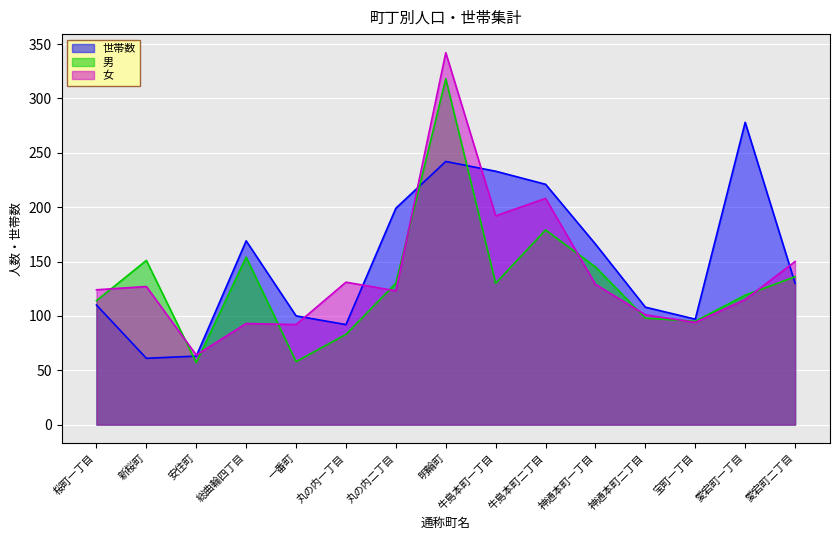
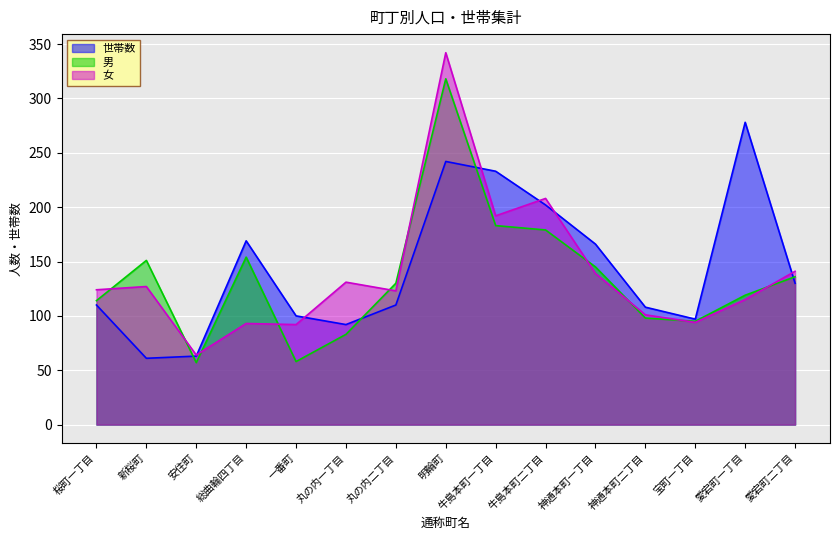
世帯数, 丸の内二丁目: 199 -> 110
男, 牛島本町一丁目: 130 -> 183
世帯数, 牛島本町二丁目: 221 -> 202
女, 神通本町一丁目: 129 -> 139
女, 愛宕町二丁目: 150 -> 141
